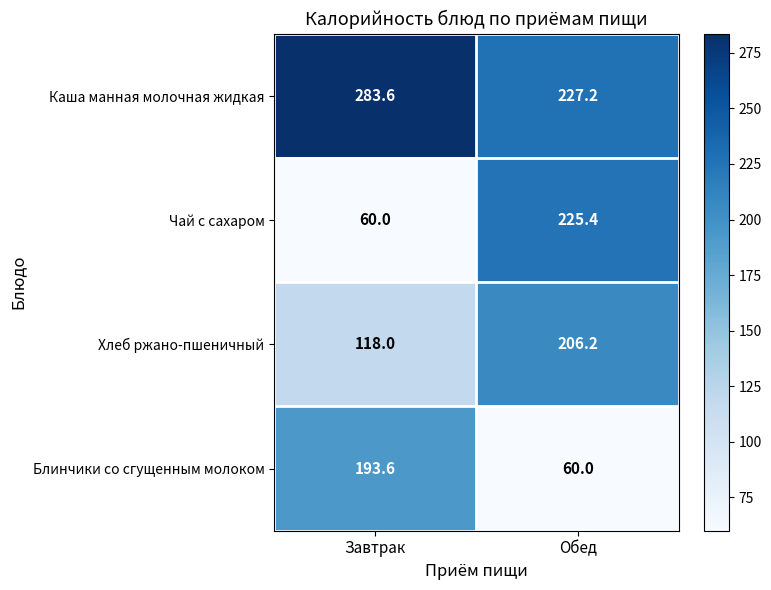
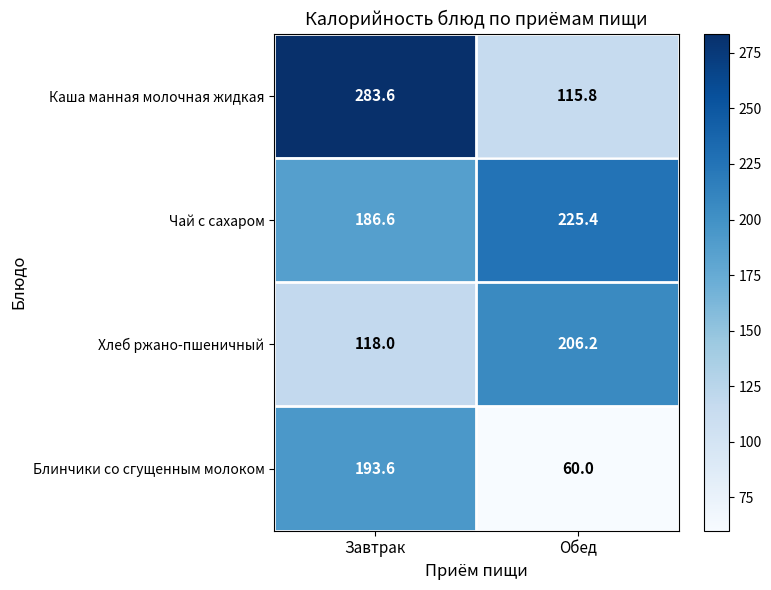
Каша манная молочная жидкая, Обед: 227.2 -> 115.8
Чай с сахаром, Завтрак: 60.0 -> 186.6
